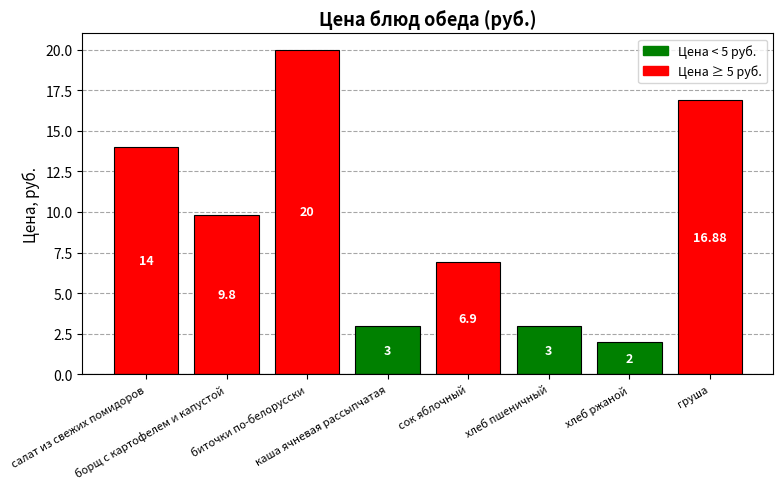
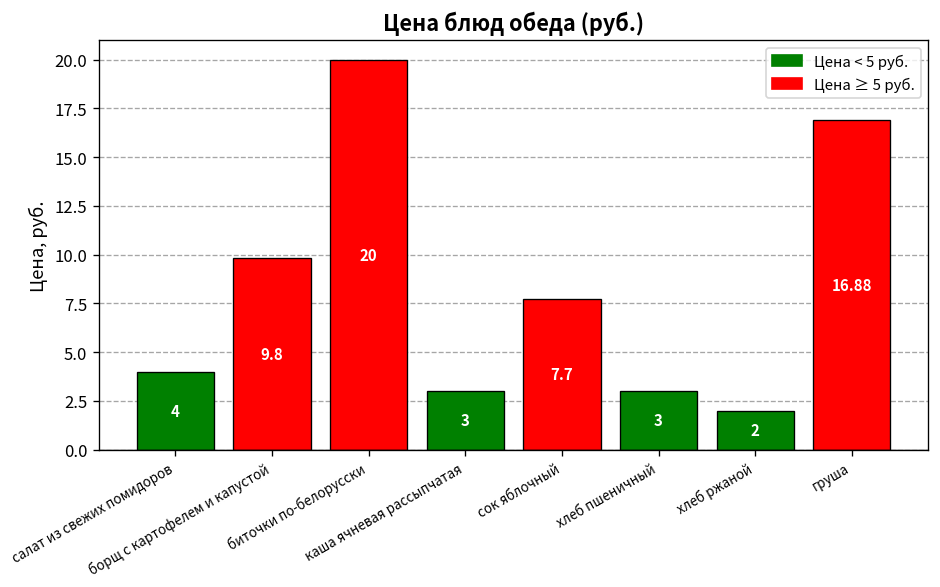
салат из свежих помидоров: 14 -> 4
сок яблочный: 6.9 -> 7.7
